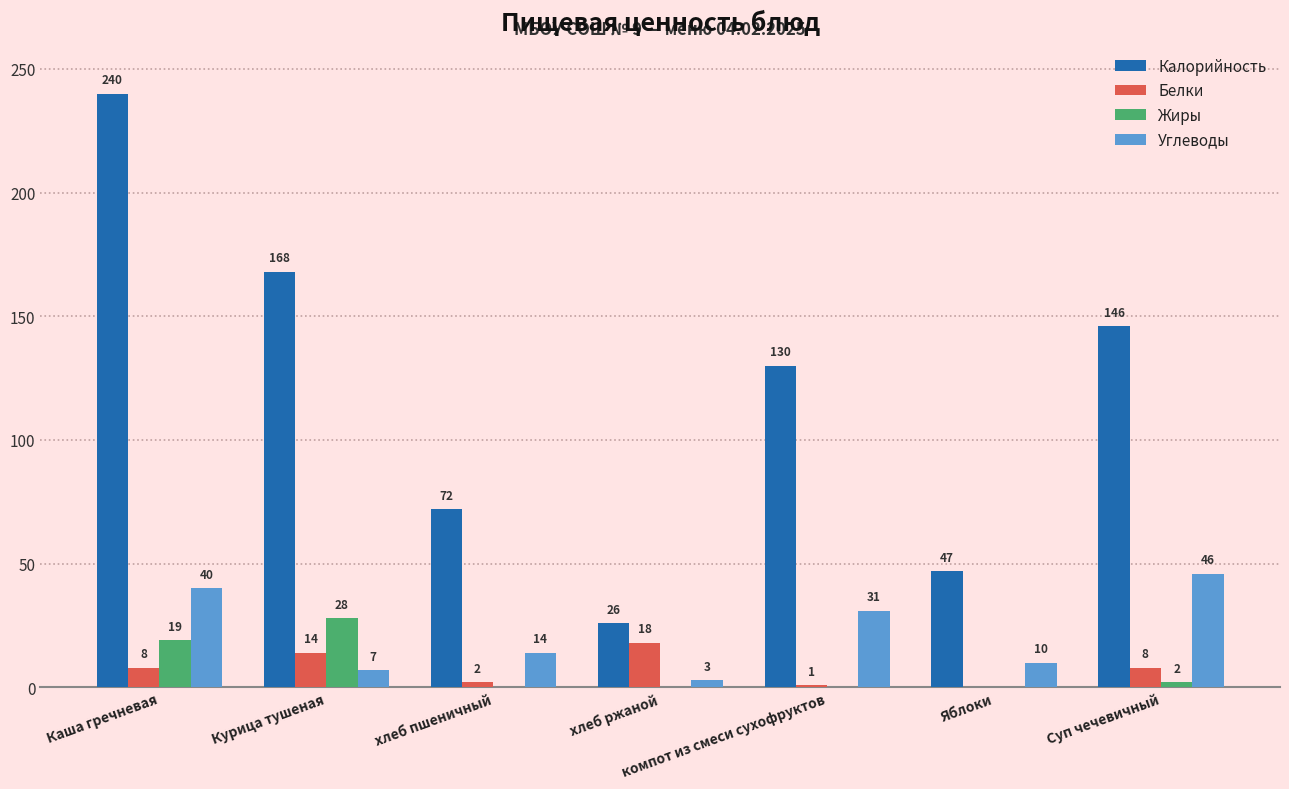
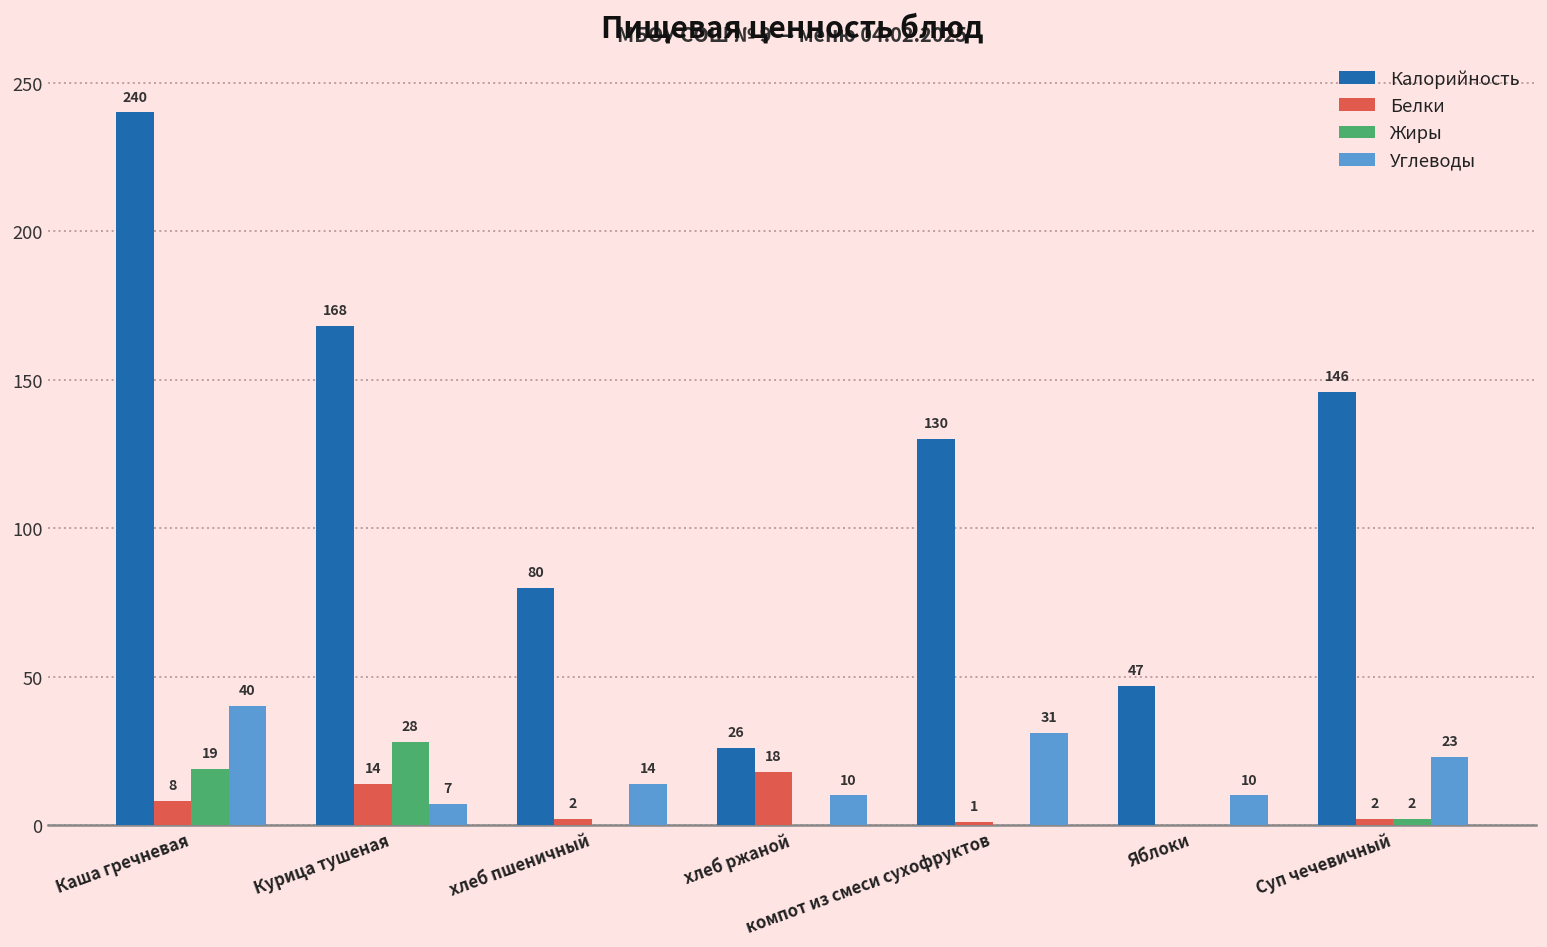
Калорийность, хлеб пшеничный: 72 -> 80
Углеводы, хлеб ржаной: 3 -> 10
Белки, Суп чечевичный: 8 -> 2
Углеводы, Суп чечевичный: 46 -> 23
